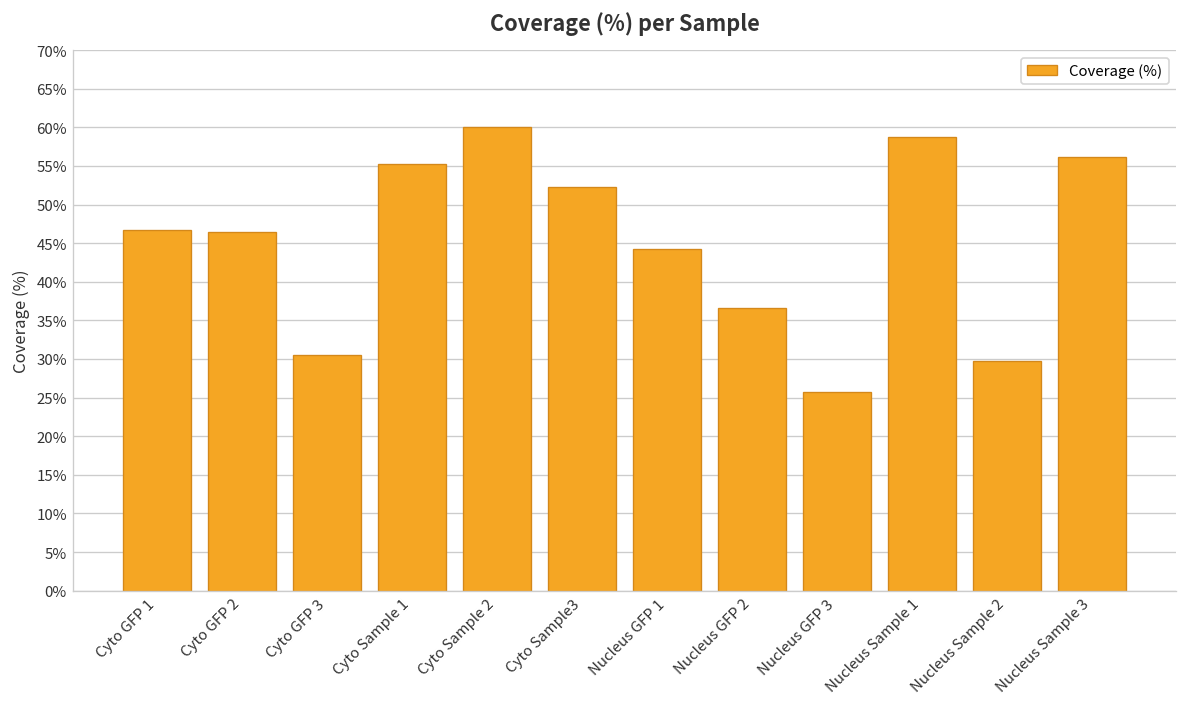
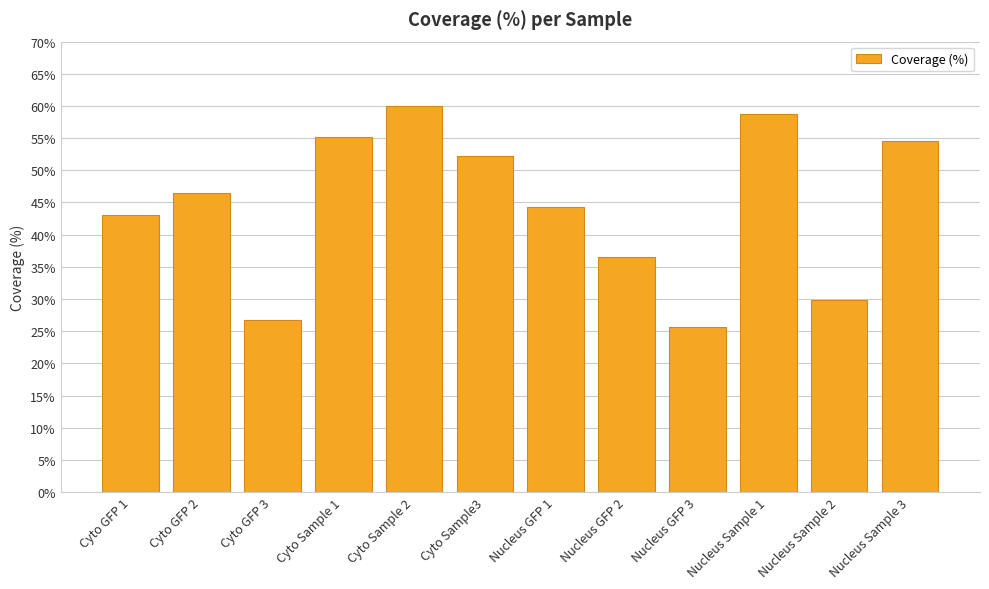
Cyto GFP 1: 47% -> 43%
Cyto GFP 3: 31% -> 27%
Nucleus Sample 3: 56% -> 55%
